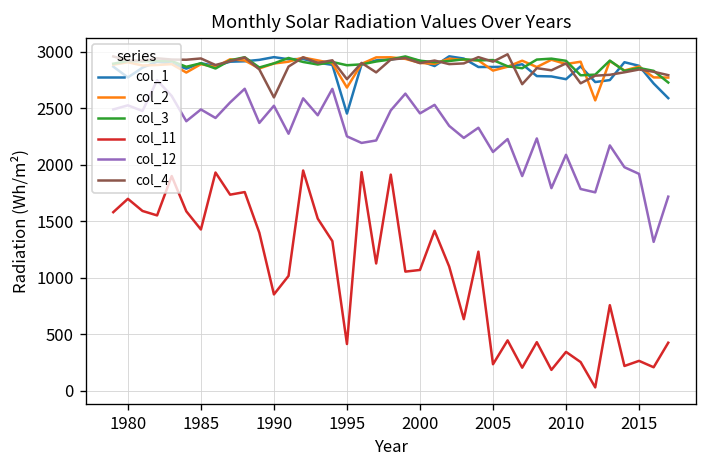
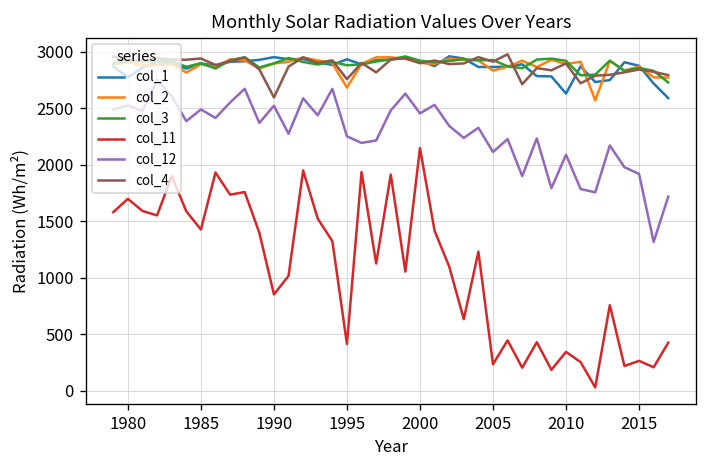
col_1, 1995: 2500 -> 2900
col_11, 2000: 1100 -> 2100
col_1, 2010: 2800 -> 2600
